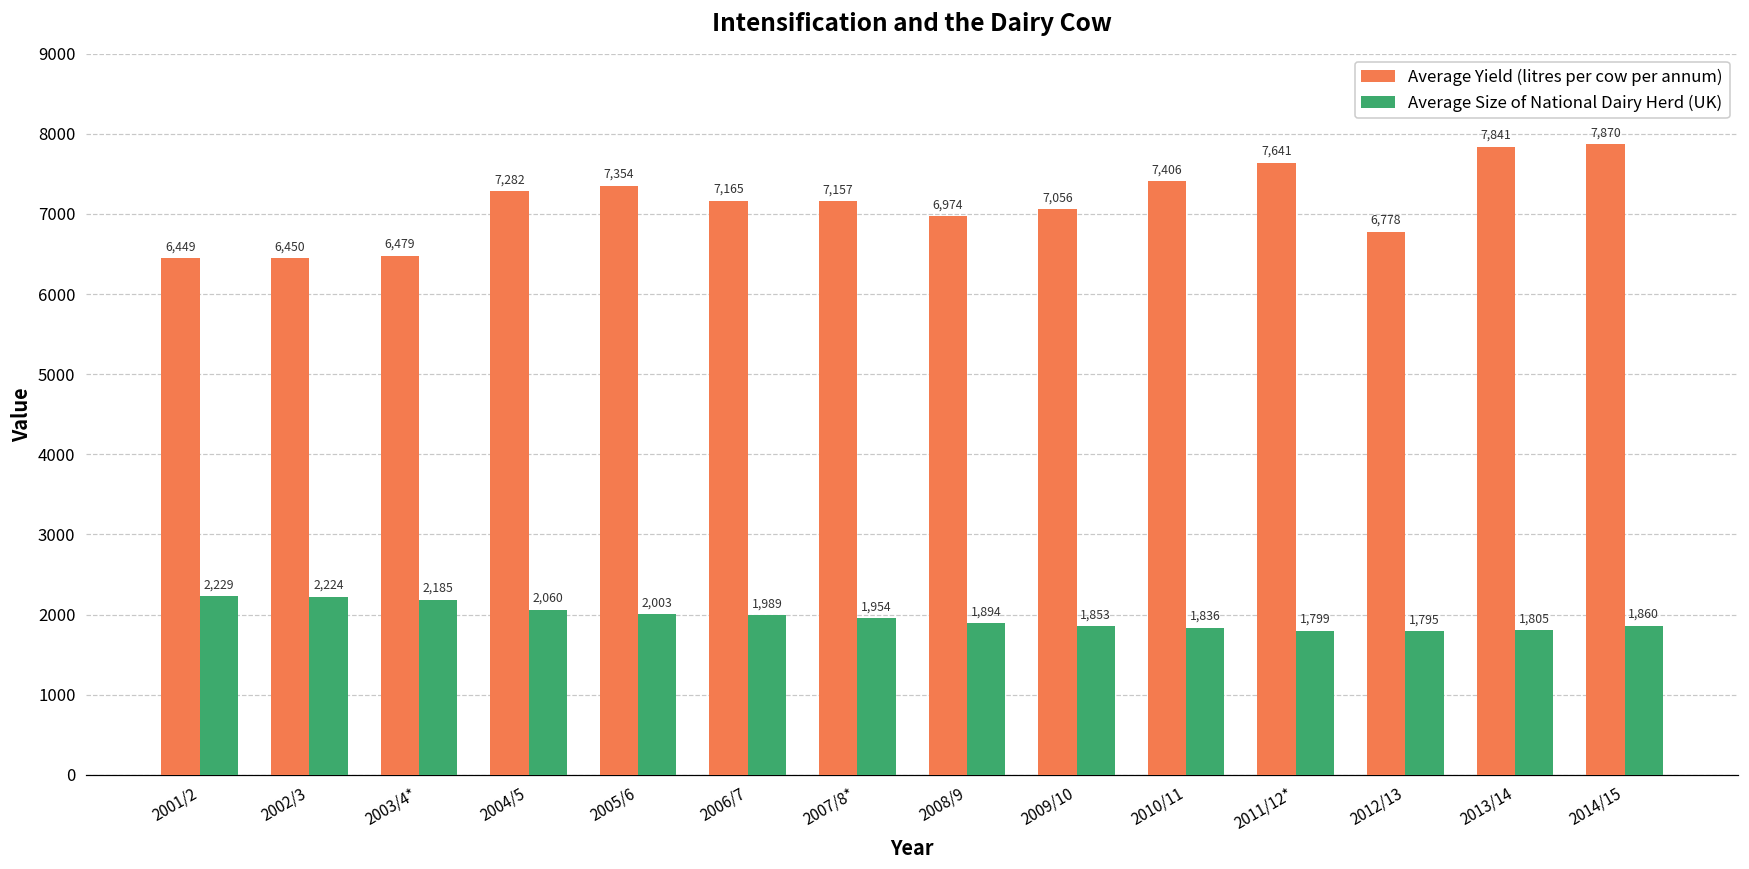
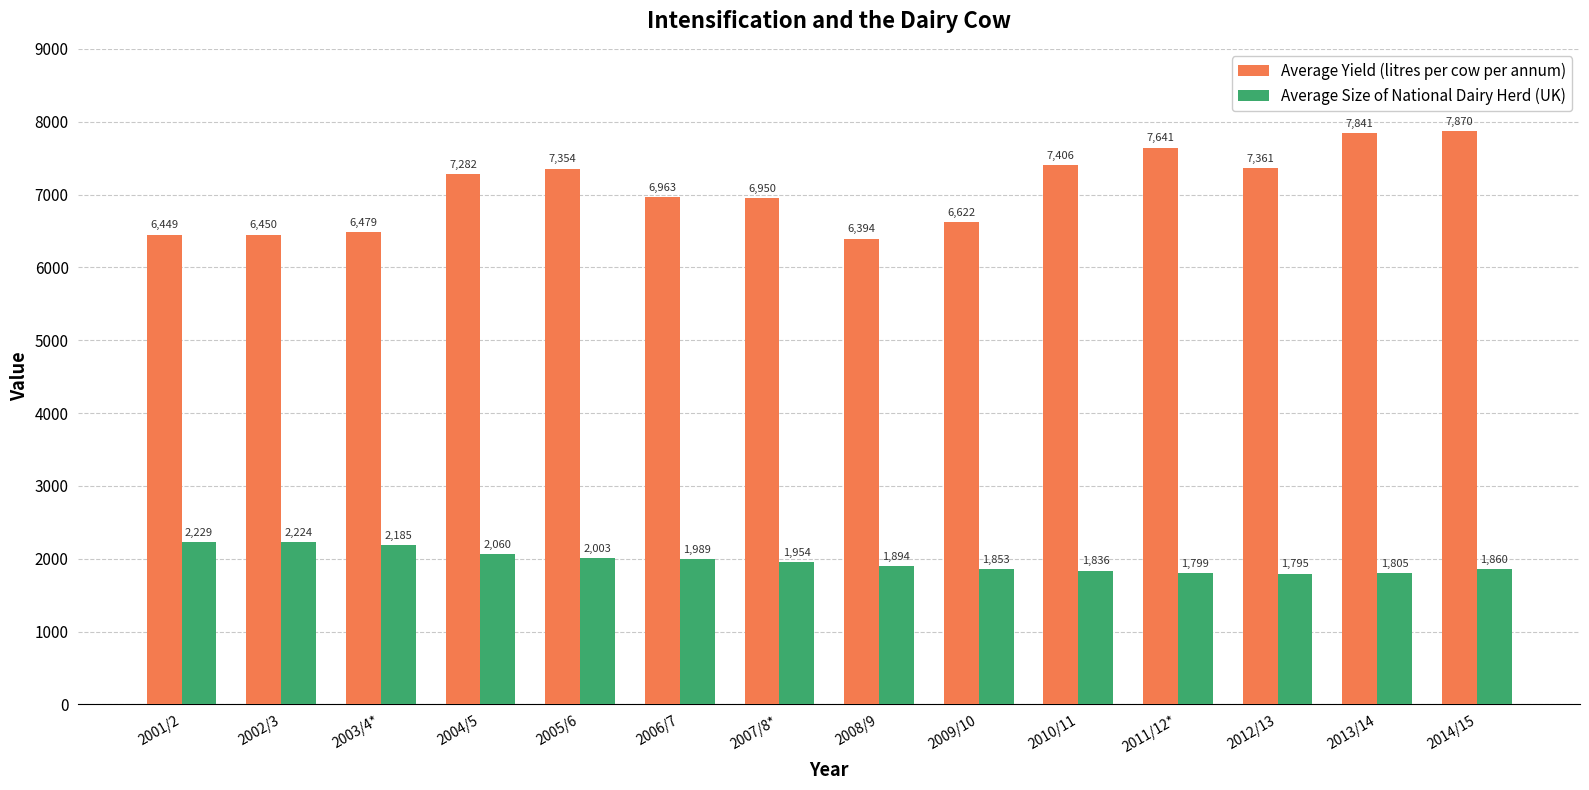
Average Yield (litres per cow per annum), 2006/7: 7,165 -> 6,963
Average Yield (litres per cow per annum), 2007/8*: 7,157 -> 6,950
Average Yield (litres per cow per annum), 2008/9: 6,974 -> 6,394
Average Yield (litres per cow per annum), 2009/10: 7,056 -> 6,622
Average Yield (litres per cow per annum), 2012/13: 6,778 -> 7,361
